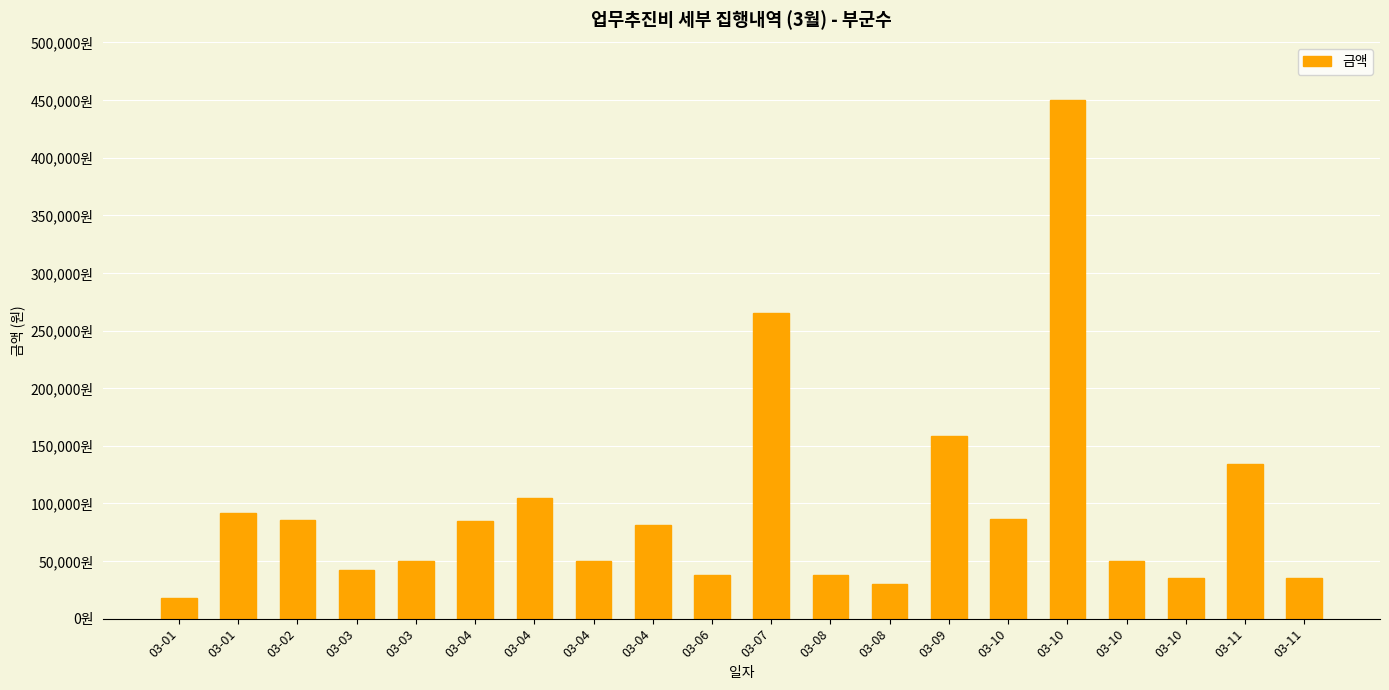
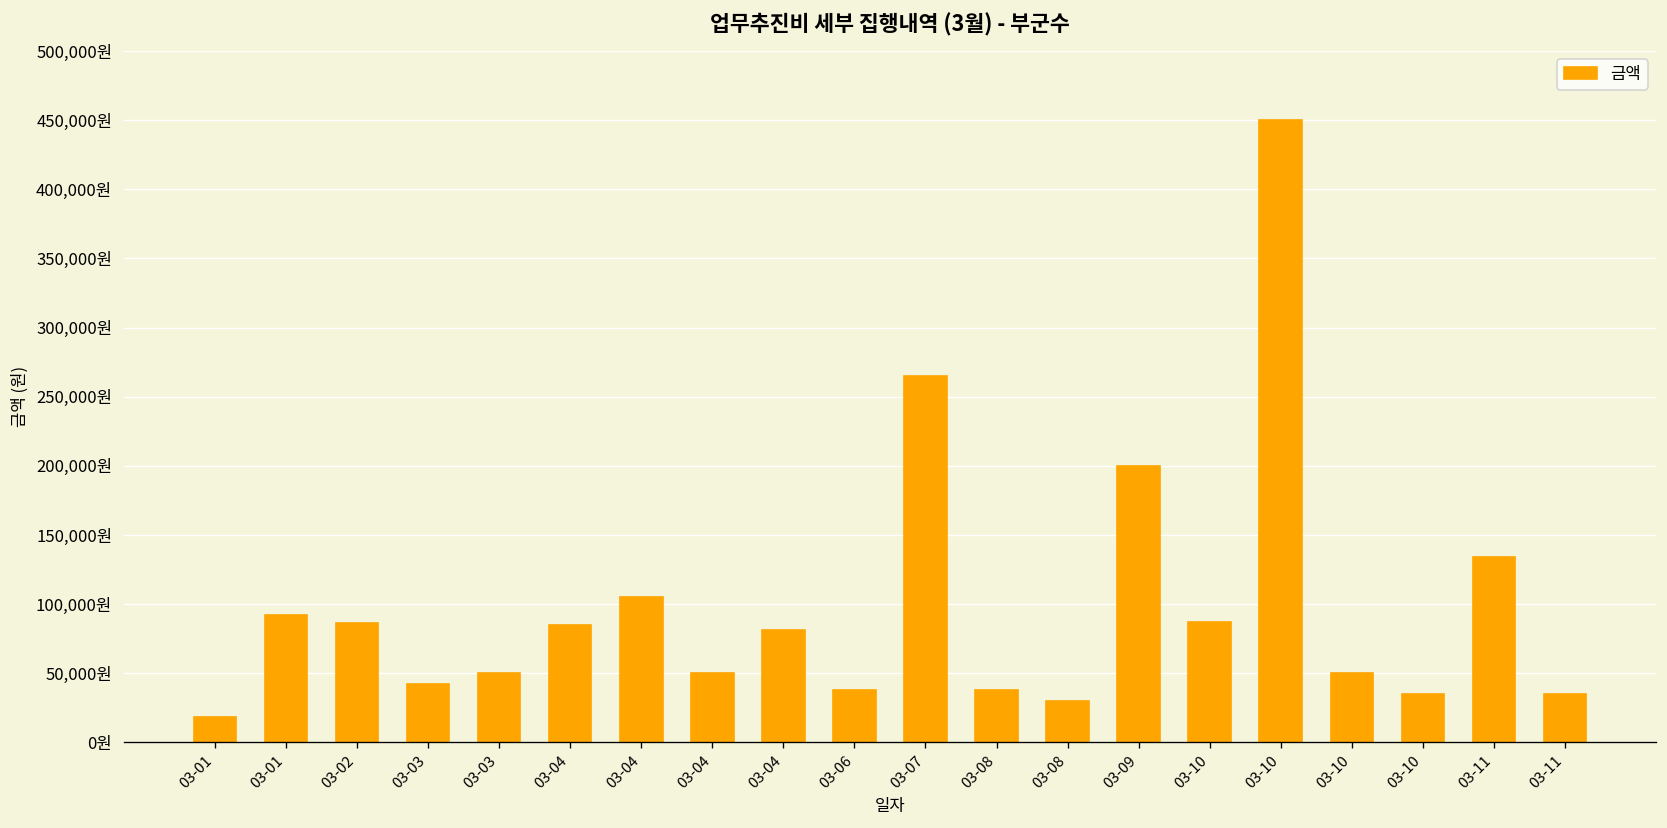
03-09: 159,000원 -> 200,000원
